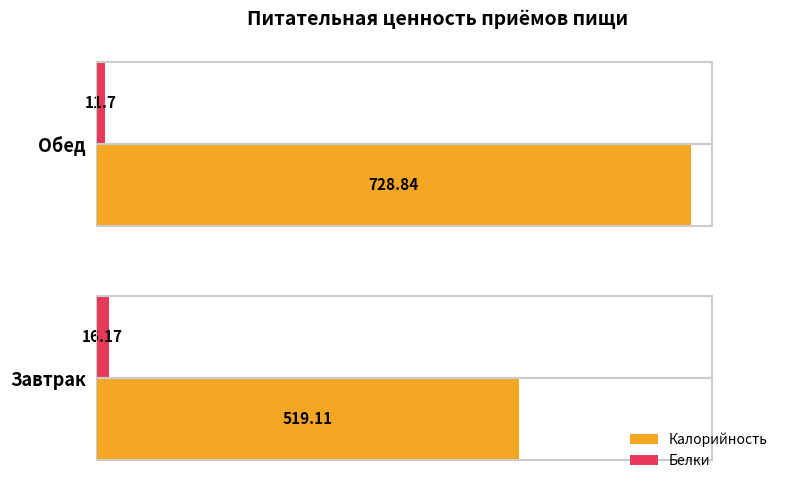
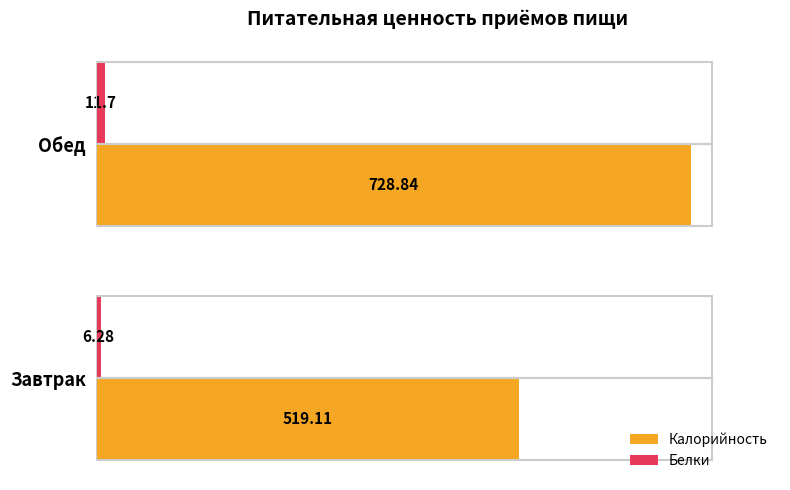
Белки, Завтрак: 16.17 -> 6.28
